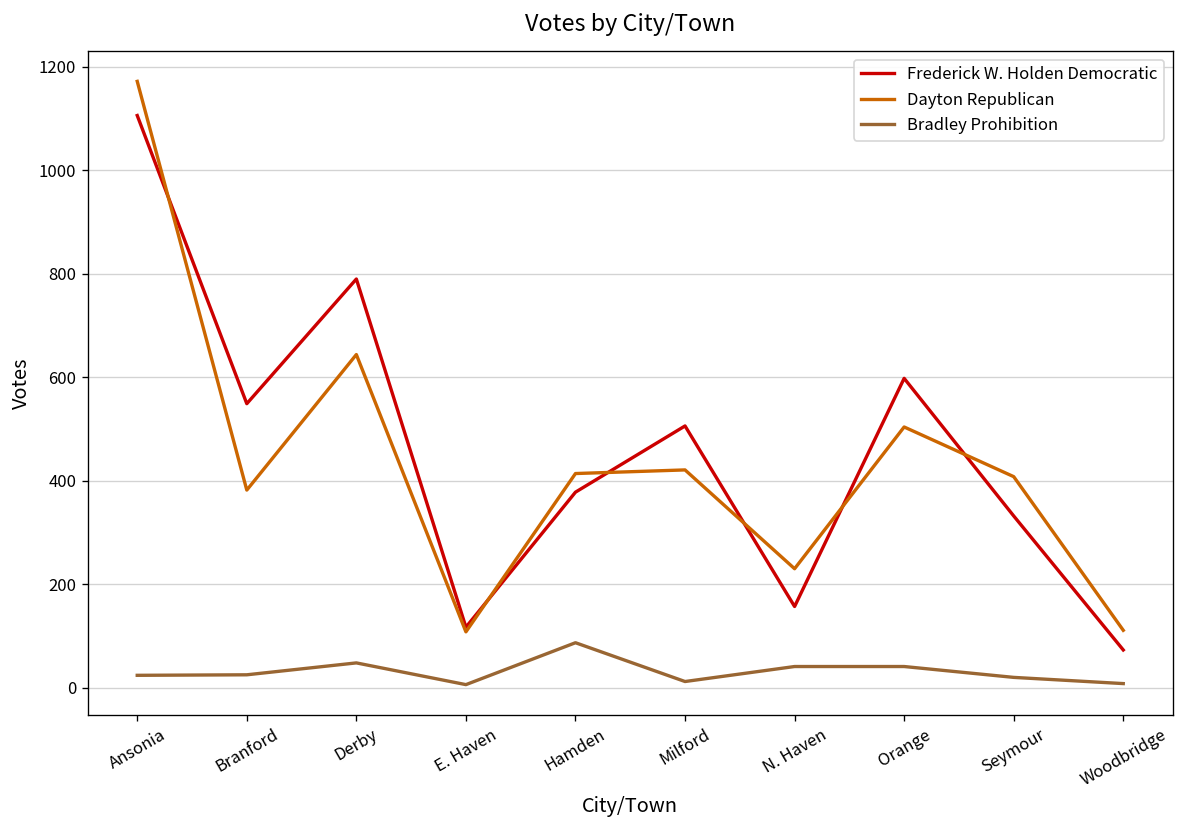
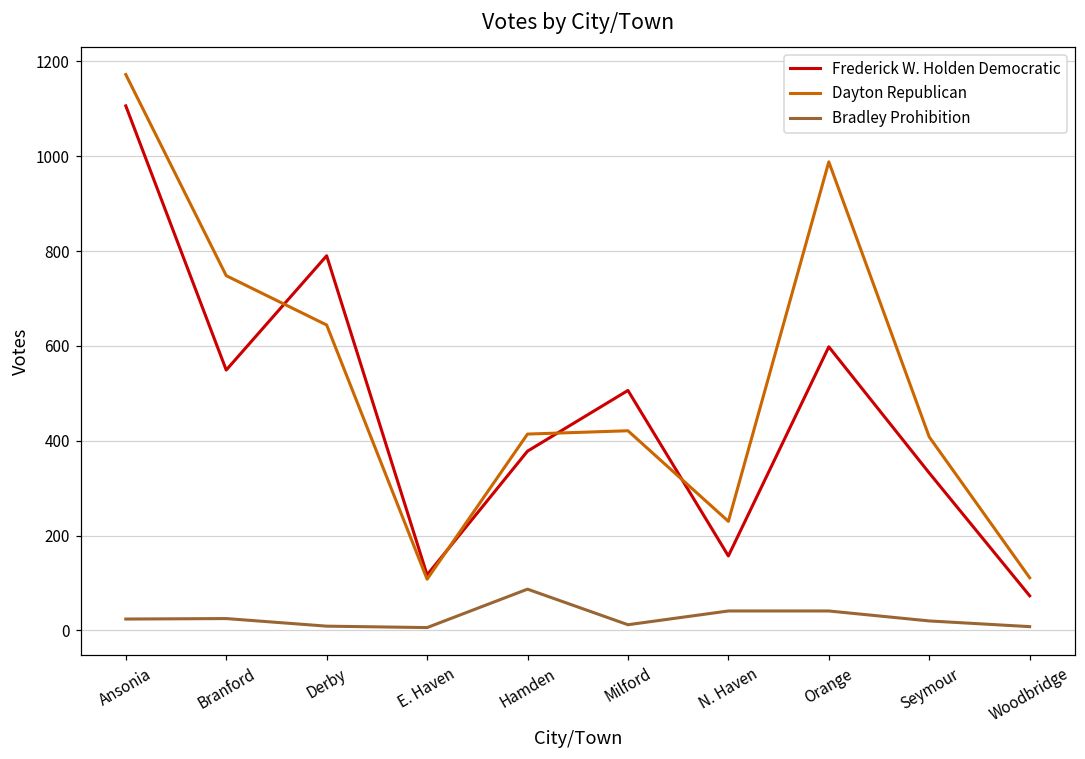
Dayton Republican, Branford: 380 -> 750
Bradley Prohibition, Derby: 50 -> 10
Dayton Republican, Orange: 500 -> 990
